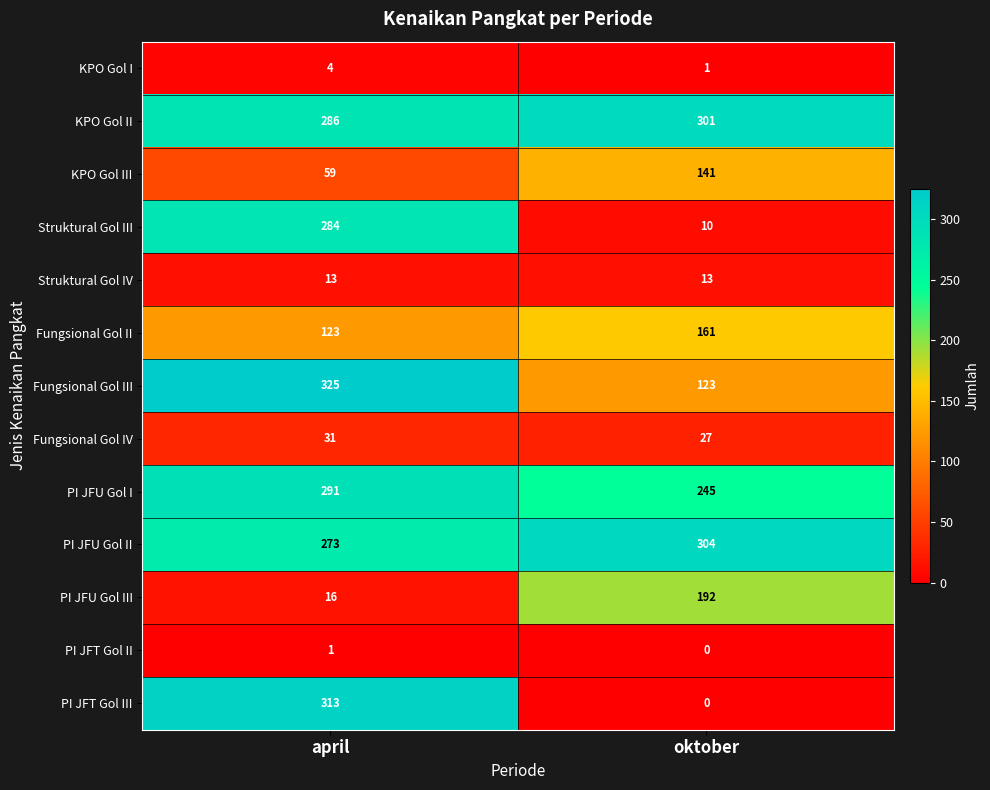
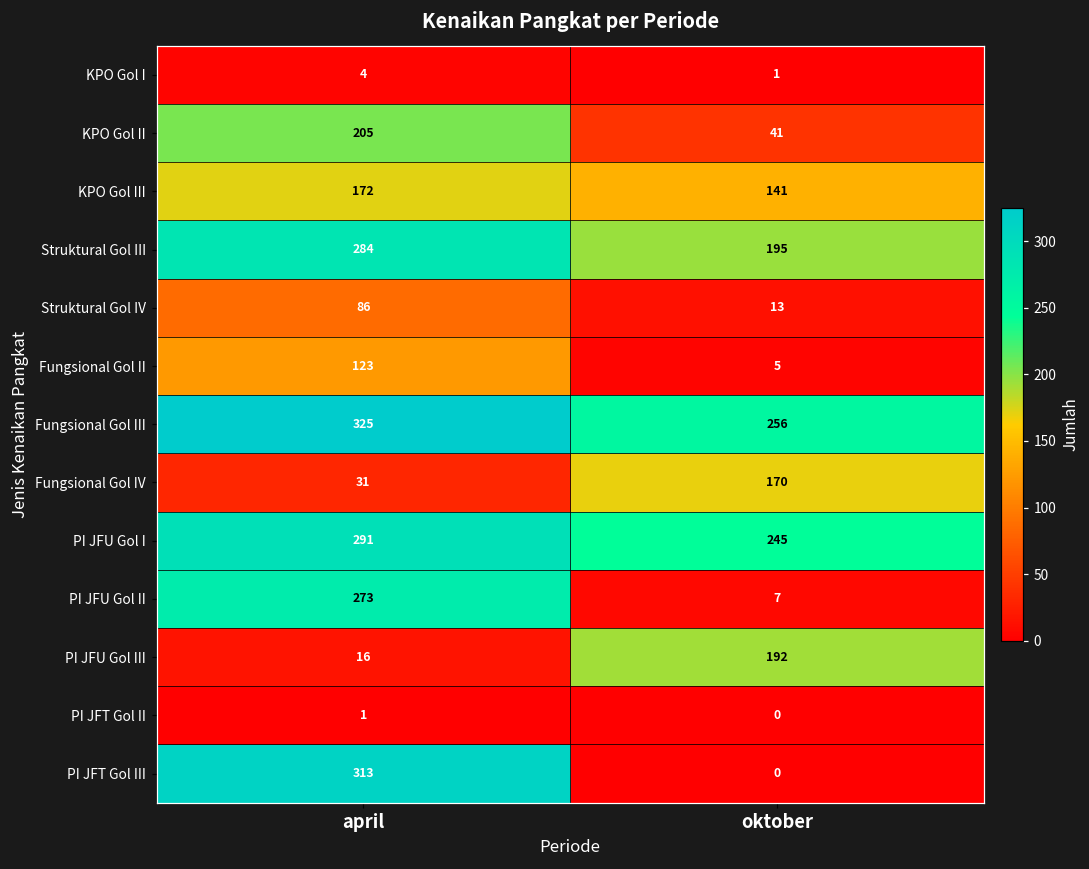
KPO Gol II, april: 286 -> 205
KPO Gol II, oktober: 301 -> 41
KPO Gol III, april: 59 -> 172
Struktural Gol III, oktober: 10 -> 195
Struktural Gol IV, april: 13 -> 86
Fungsional Gol II, oktober: 161 -> 5
Fungsional Gol III, oktober: 123 -> 256
Fungsional Gol IV, oktober: 27 -> 170
PI JFU Gol II, oktober: 304 -> 7
